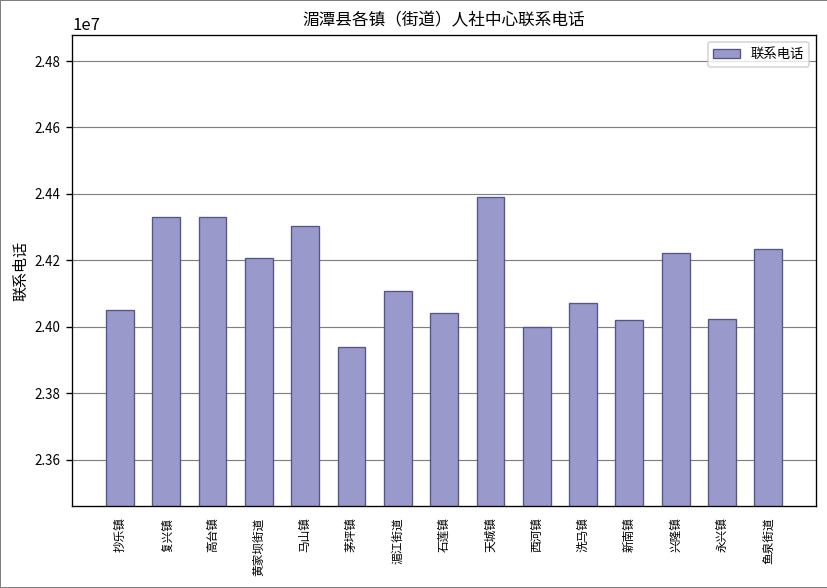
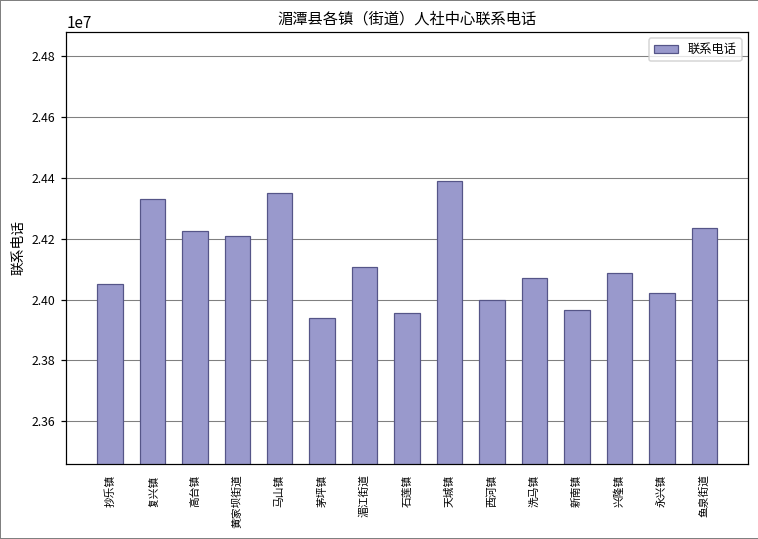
高台镇: 24330000 -> 24230000
马山镇: 24300000 -> 24350000
石莲镇: 24040000 -> 23960000
新南镇: 24020000 -> 23970000
兴隆镇: 24220000 -> 24090000
